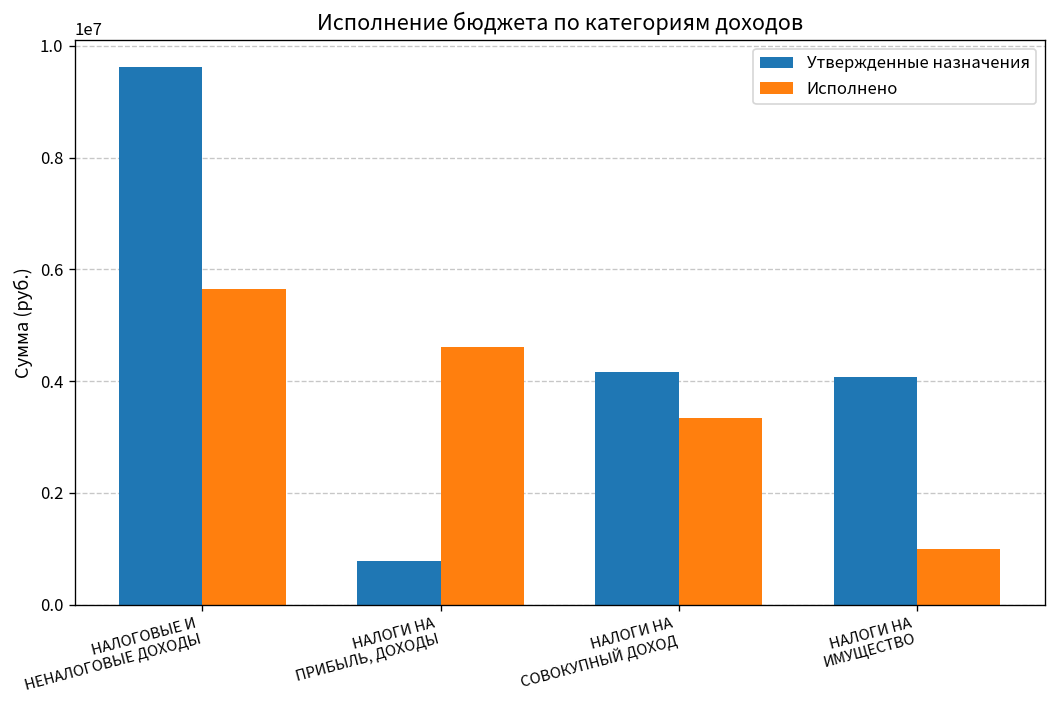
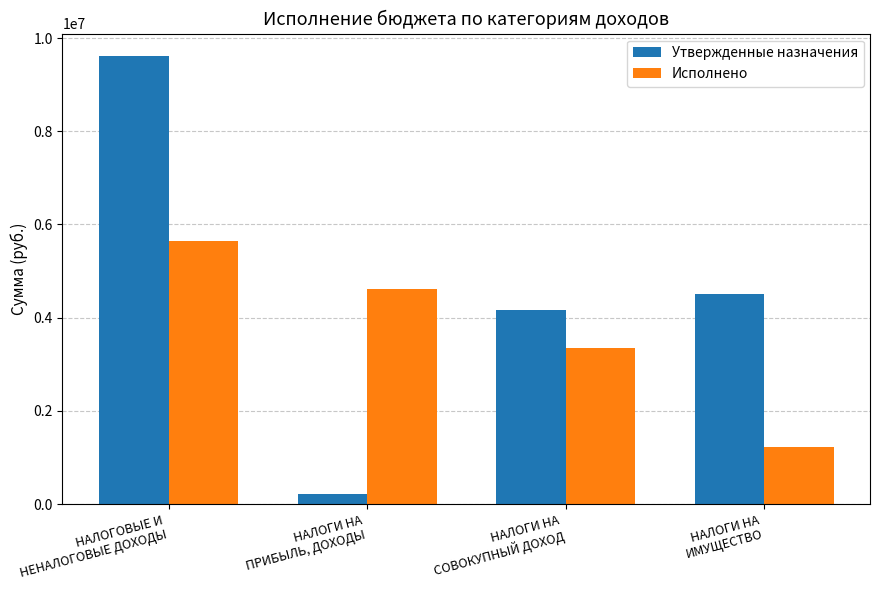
Утвержденные назначения, НАЛОГИ НА ПРИБЫЛЬ, ДОХОДЫ: 800000 -> 200000
Утвержденные назначения, НАЛОГИ НА ИМУЩЕСТВО: 4100000 -> 4500000
Исполнено, НАЛОГИ НА ИМУЩЕСТВО: 1000000 -> 1200000
